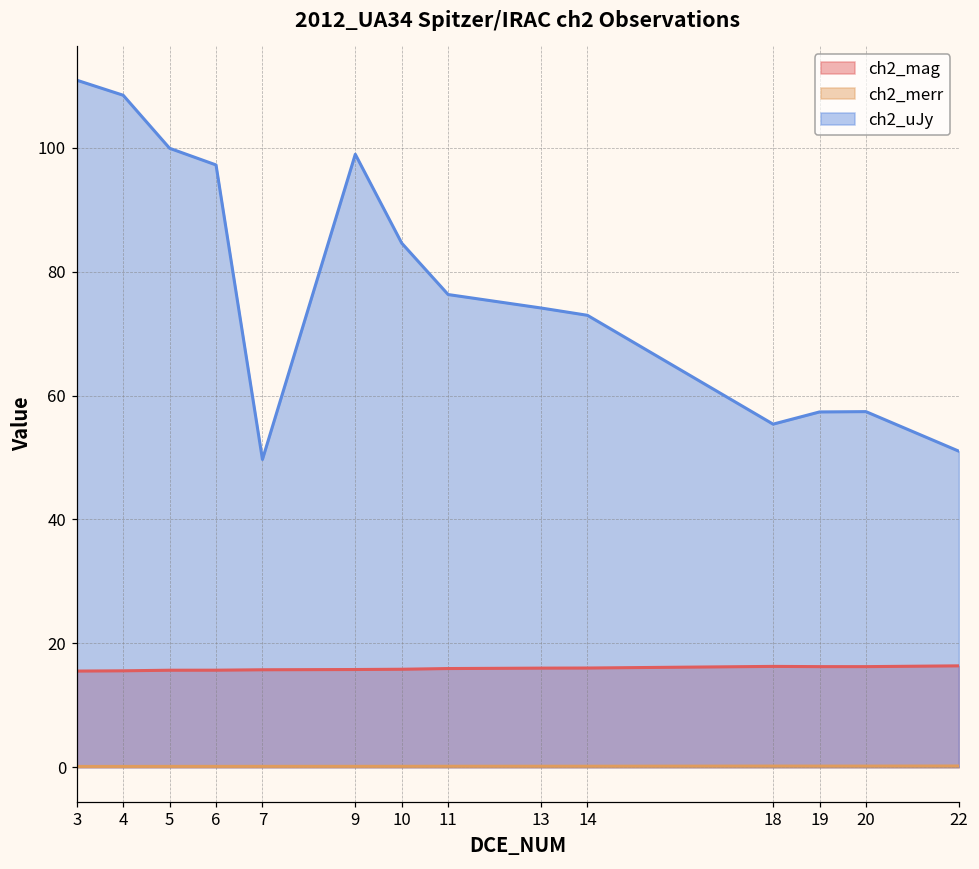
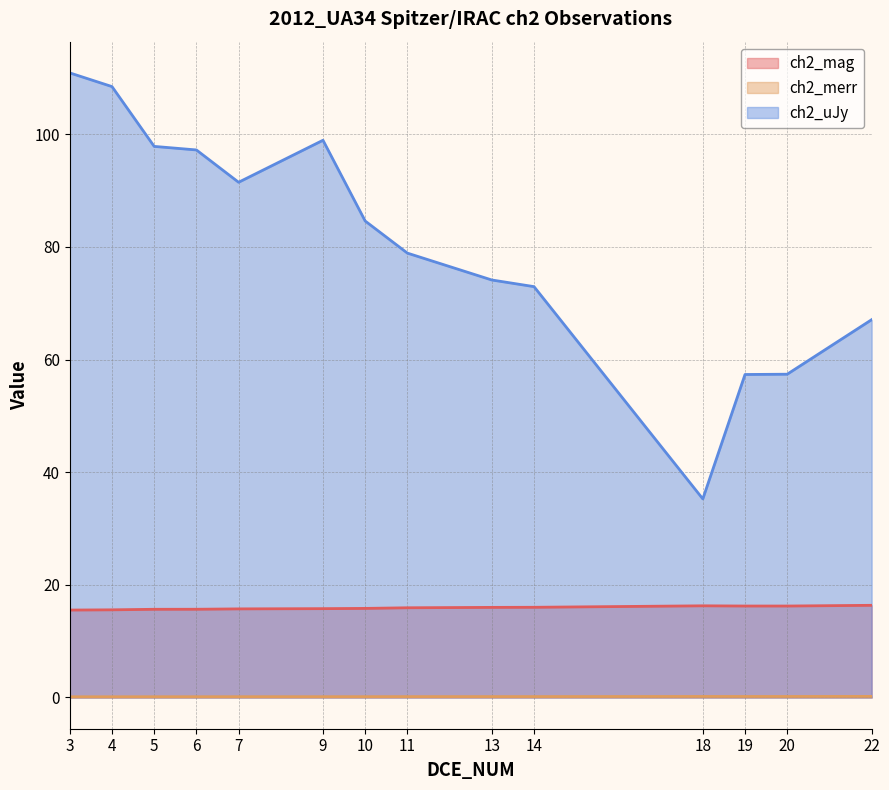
ch2_uJy, 5: 100 -> 98
ch2_uJy, 7: 50 -> 91
ch2_uJy, 11: 76 -> 79
ch2_uJy, 18: 55 -> 35
ch2_uJy, 22: 51 -> 67
